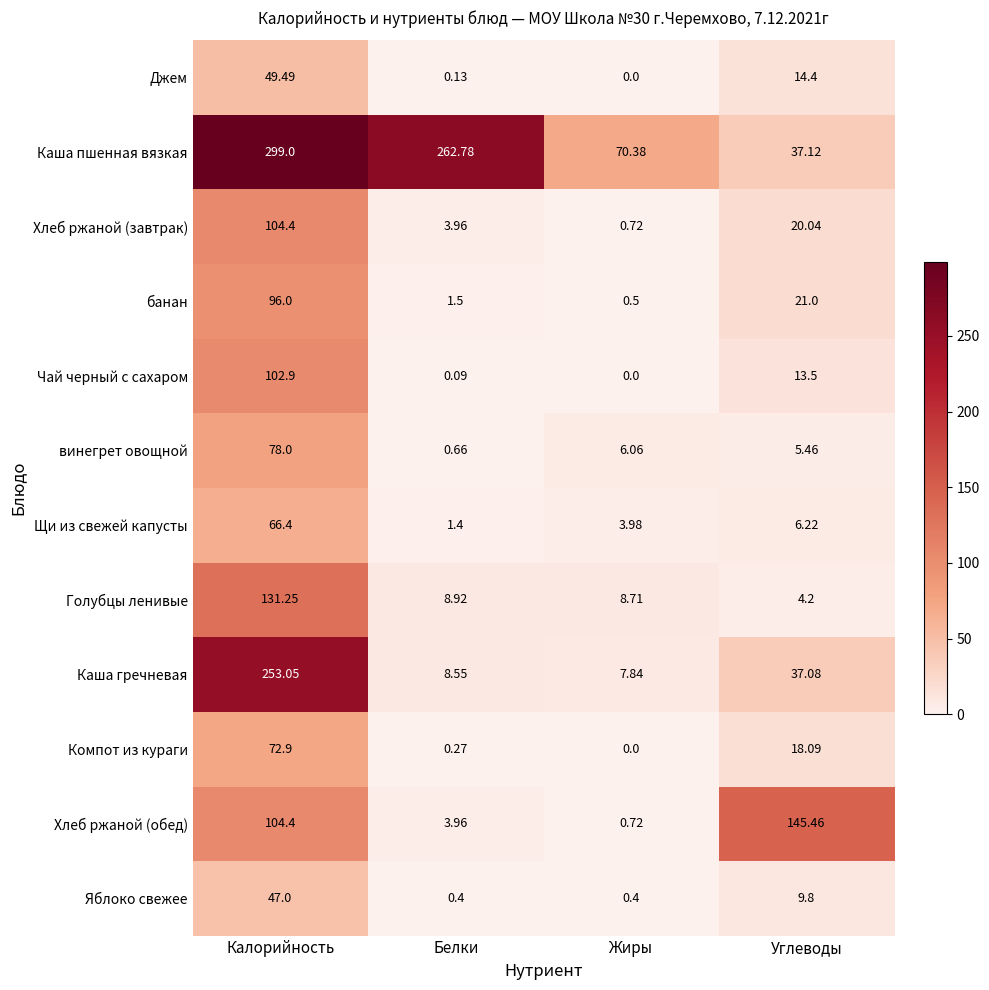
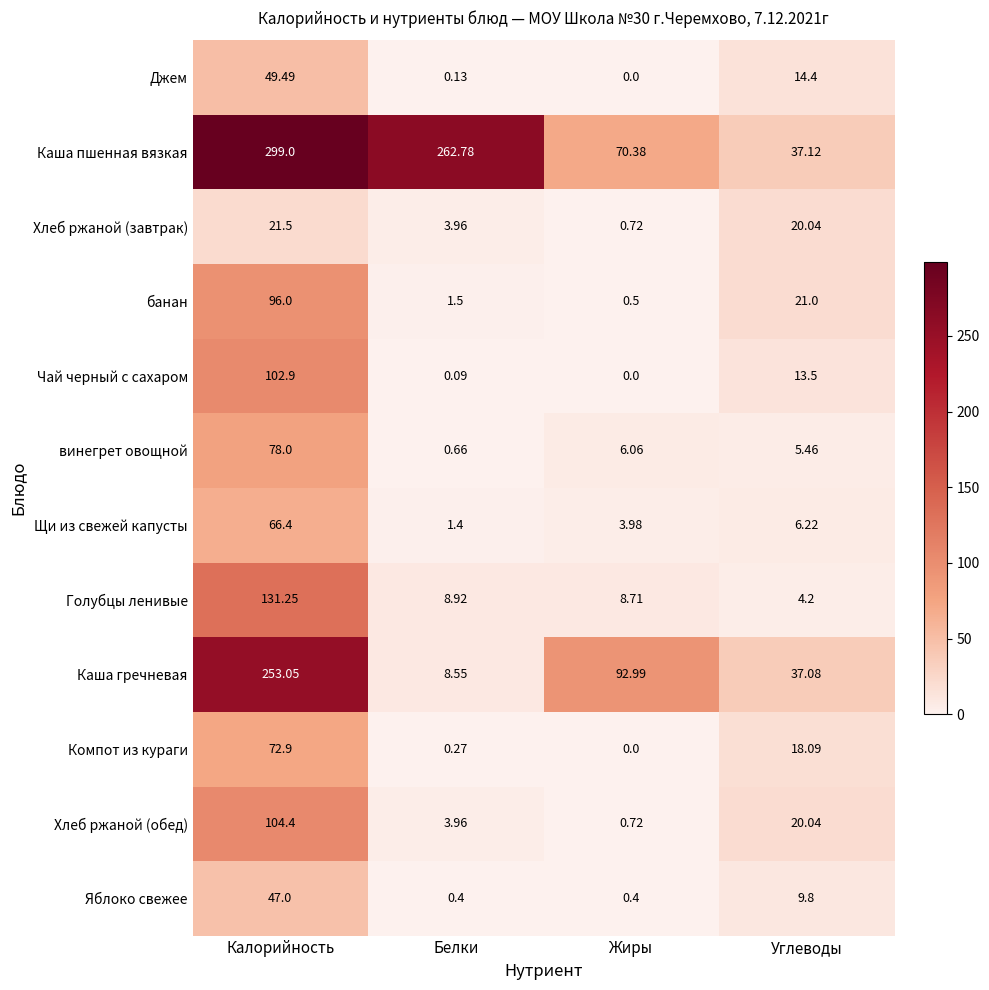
Хлеб ржаной (завтрак), Калорийность: 104.4 -> 21.5
Каша гречневая, Жиры: 7.84 -> 92.99
Хлеб ржаной (обед), Углеводы: 145.46 -> 20.04
